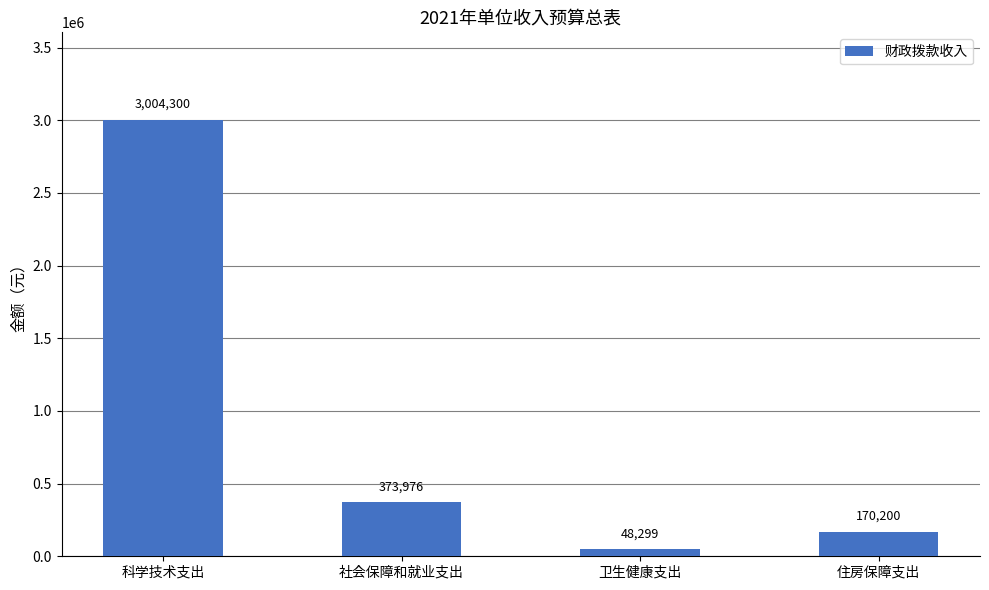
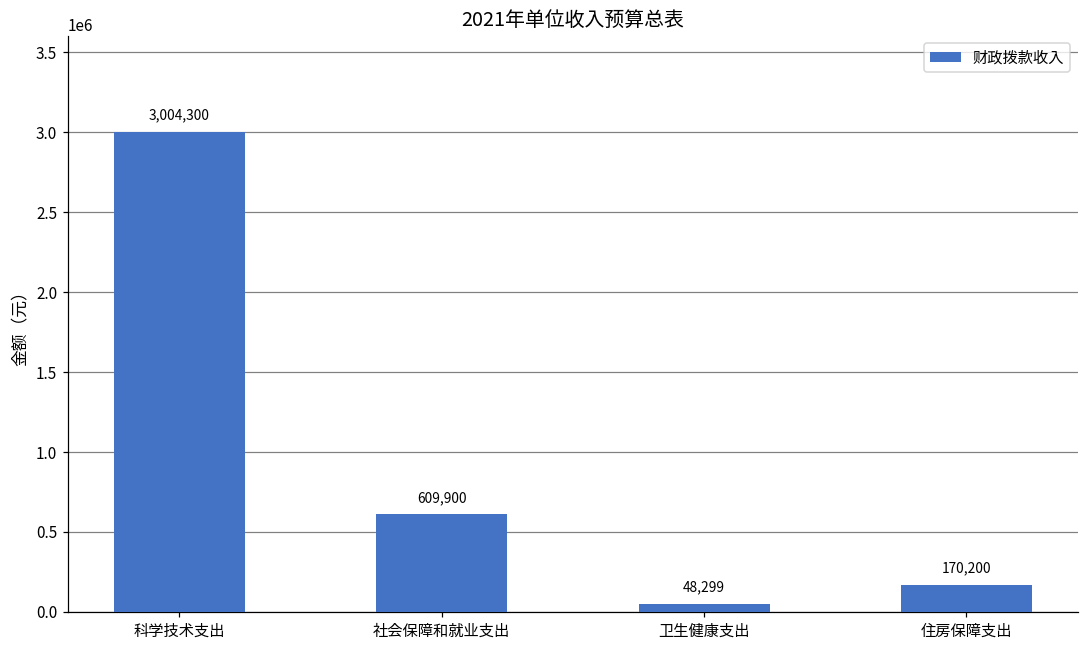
社会保障和就业支出: 373,976 -> 609,900
